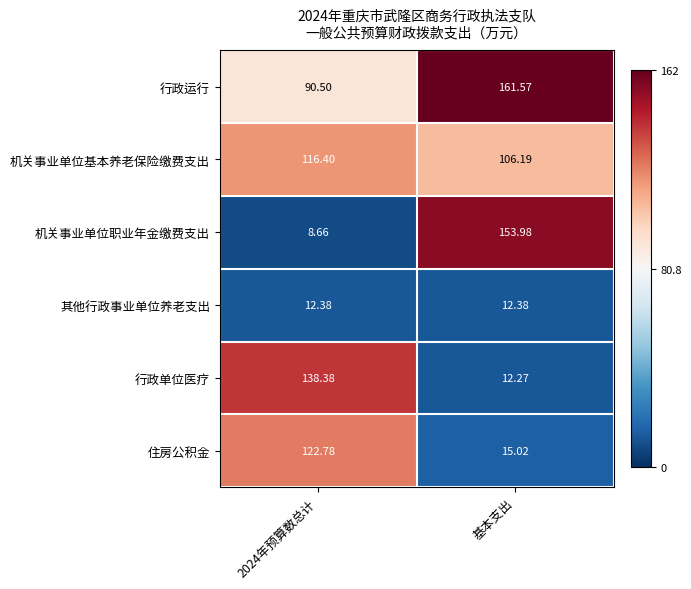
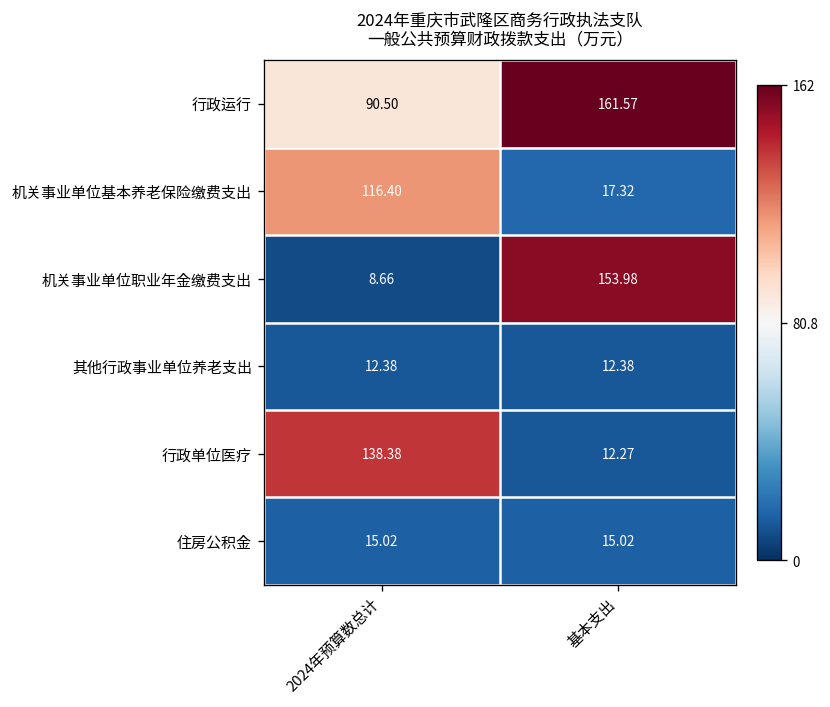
机关事业单位基本养老保险缴费支出, 基本支出: 106.19 -> 17.32
住房公积金, 2024年预算数总计: 122.78 -> 15.02
